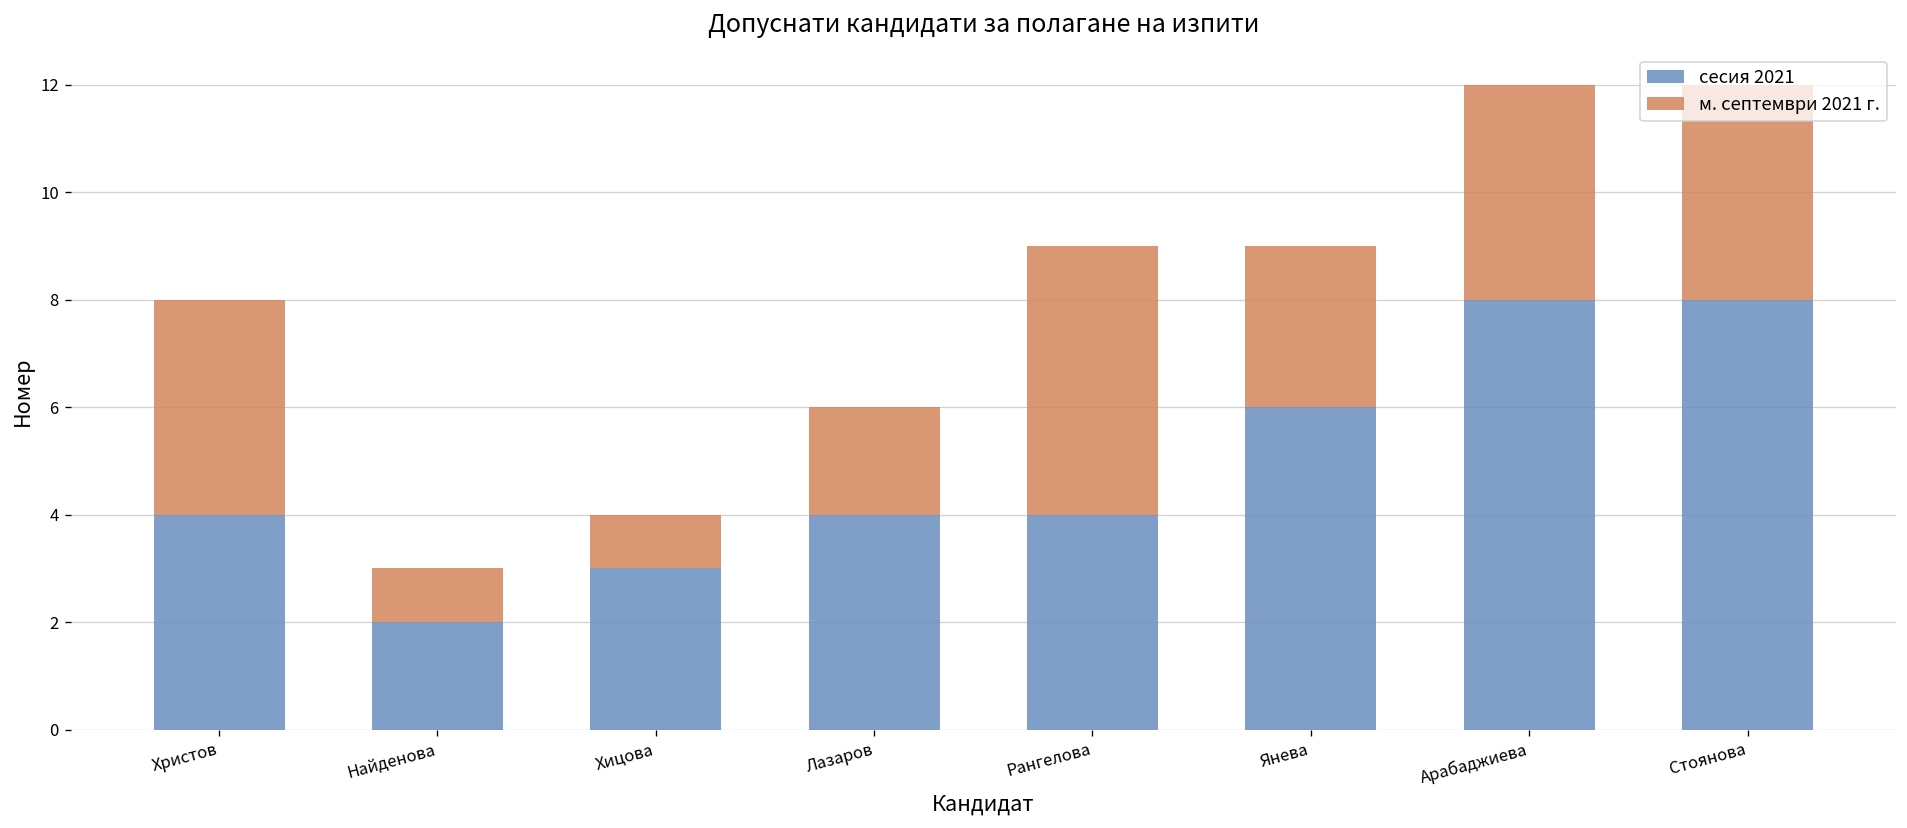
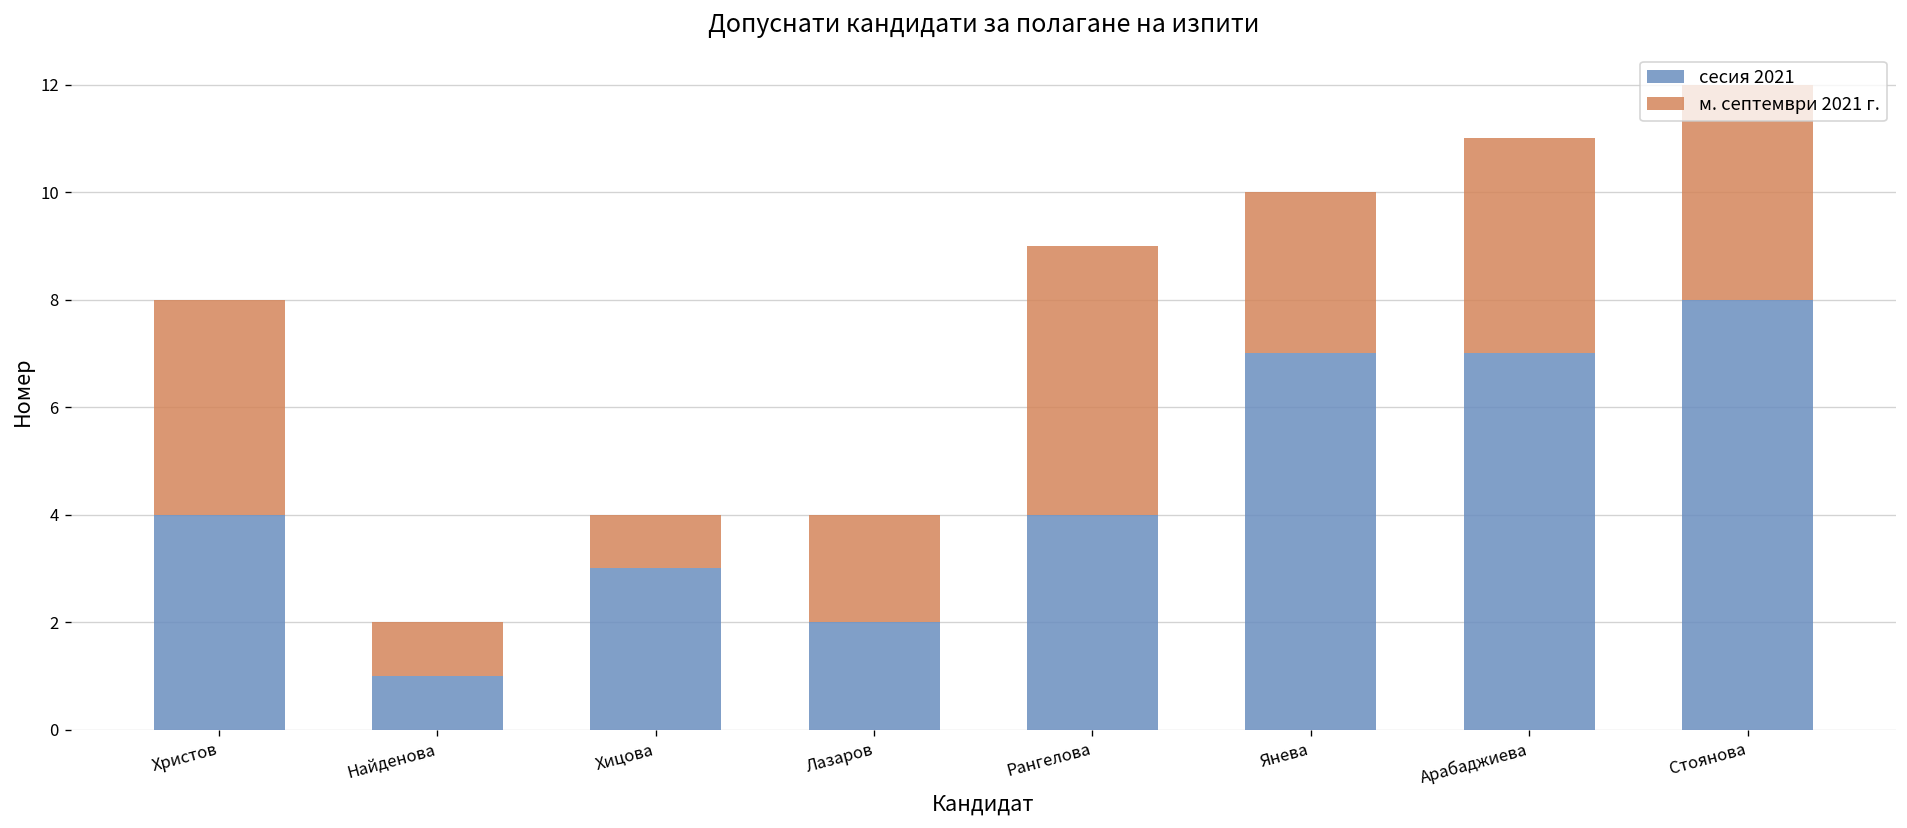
сесия 2021, Найденова: 2 -> 1
сесия 2021, Лазаров: 4 -> 2
сесия 2021, Янева: 6 -> 7
сесия 2021, Арабаджиева: 8 -> 7
